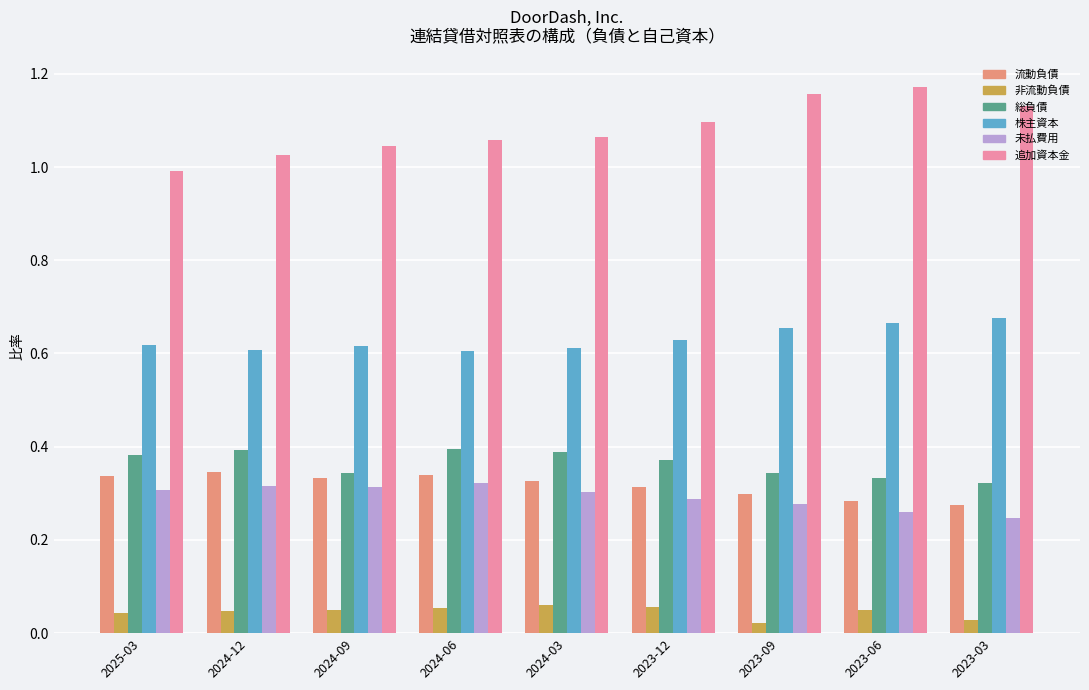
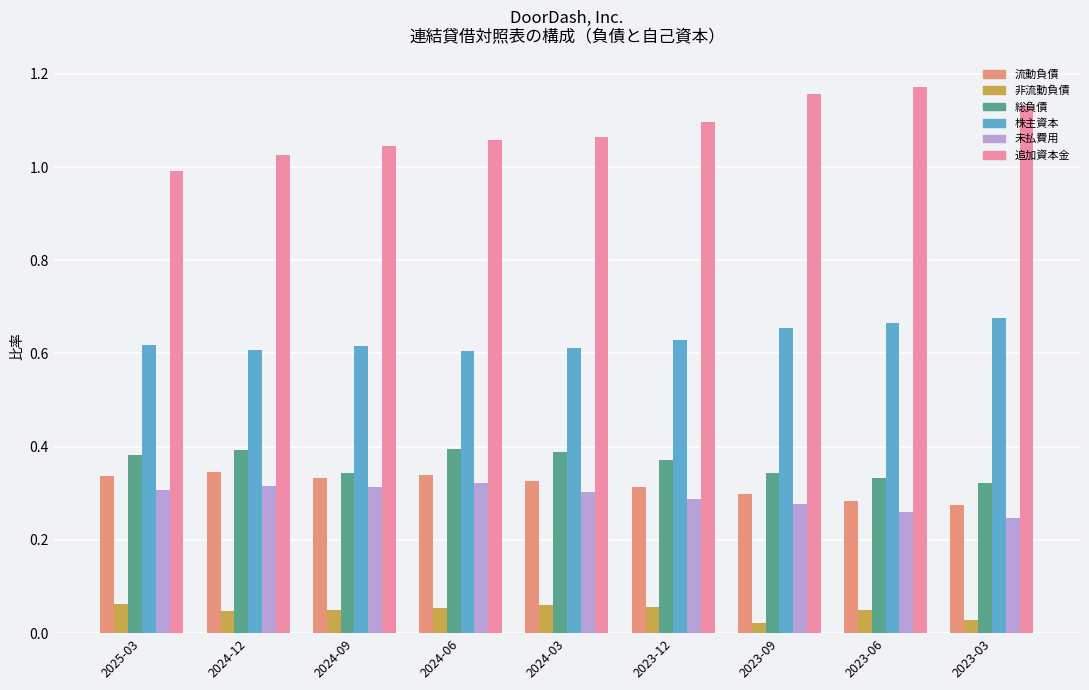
非流動負債, 2025-03: 0.04 -> 0.06
